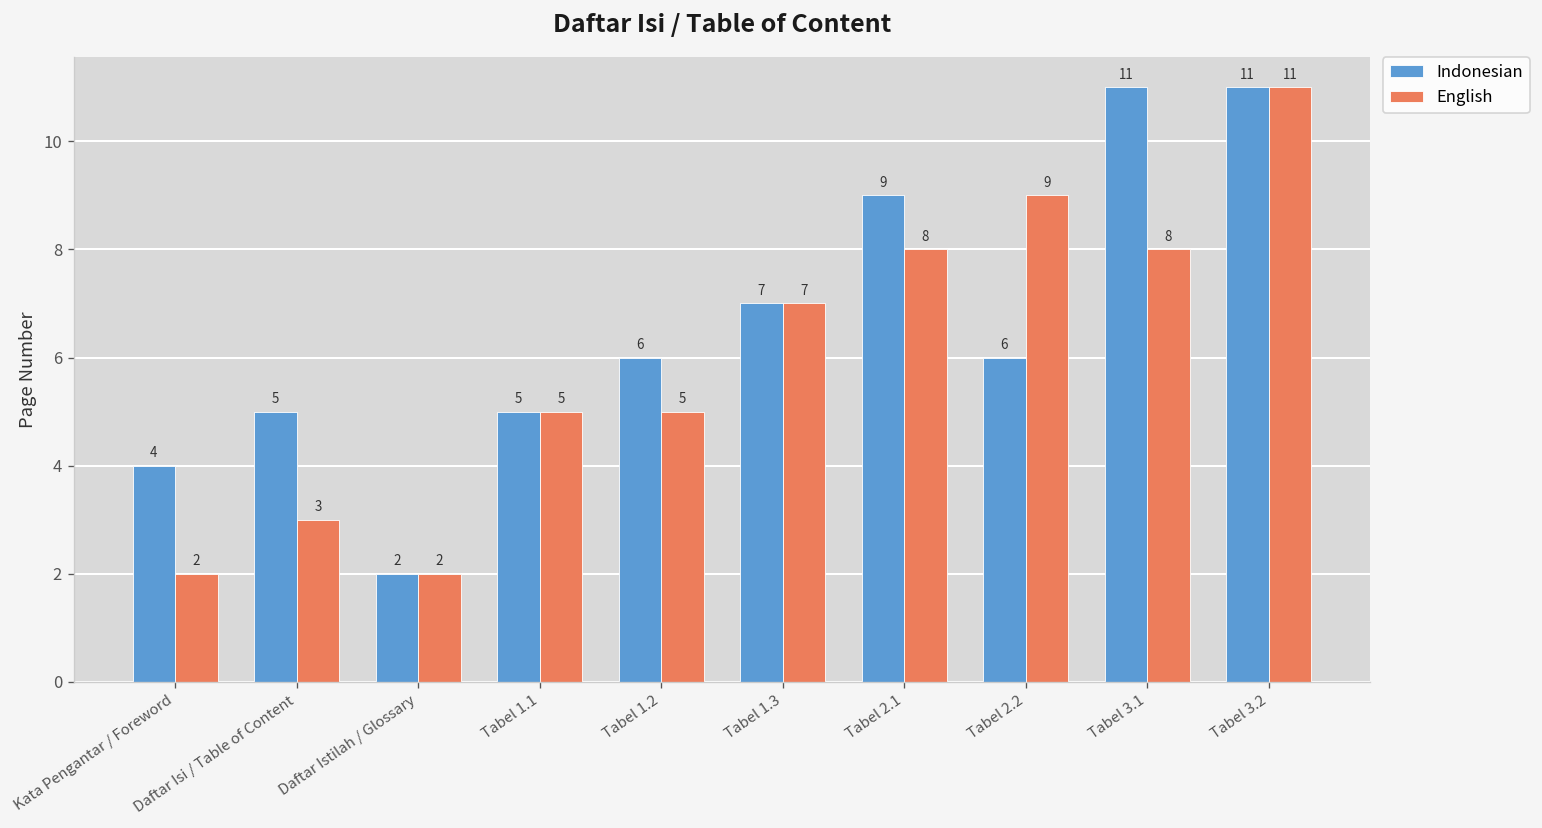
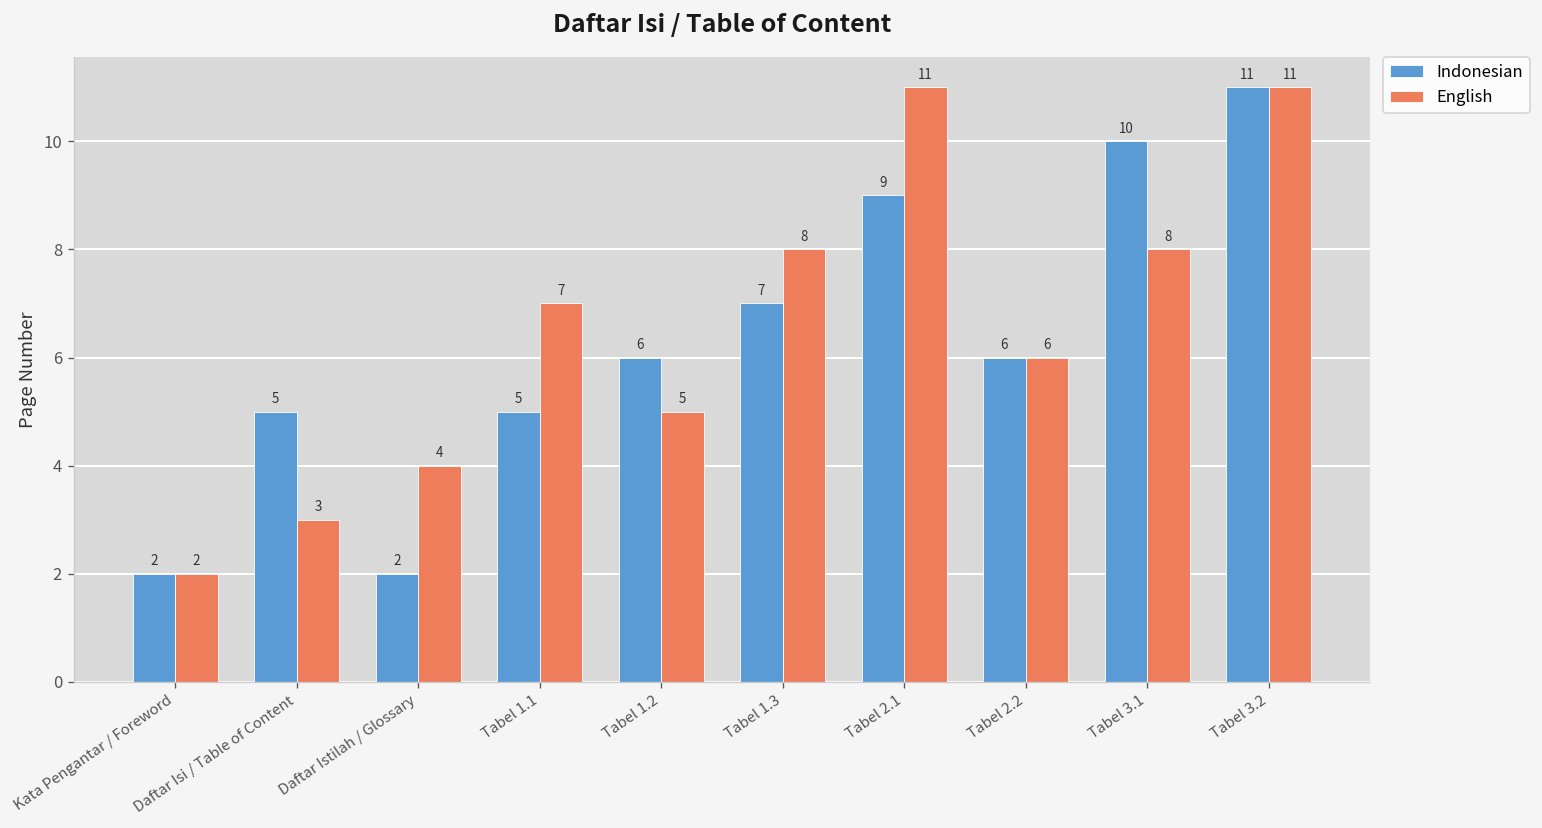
Indonesian, Kata Pengantar / Foreword: 4 -> 2
English, Daftar Istilah / Glossary: 2 -> 4
English, Tabel 1.1: 5 -> 7
English, Tabel 1.3: 7 -> 8
English, Tabel 2.1: 8 -> 11
English, Tabel 2.2: 9 -> 6
Indonesian, Tabel 3.1: 11 -> 10
